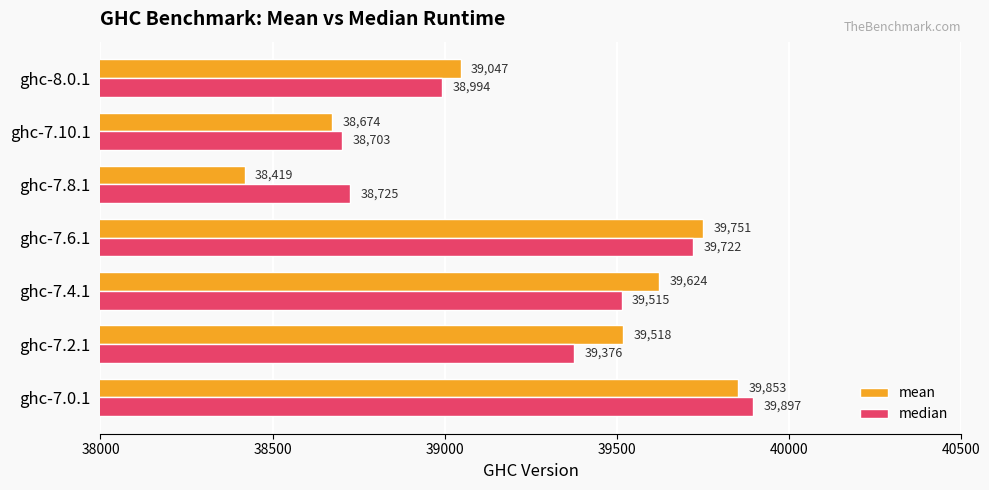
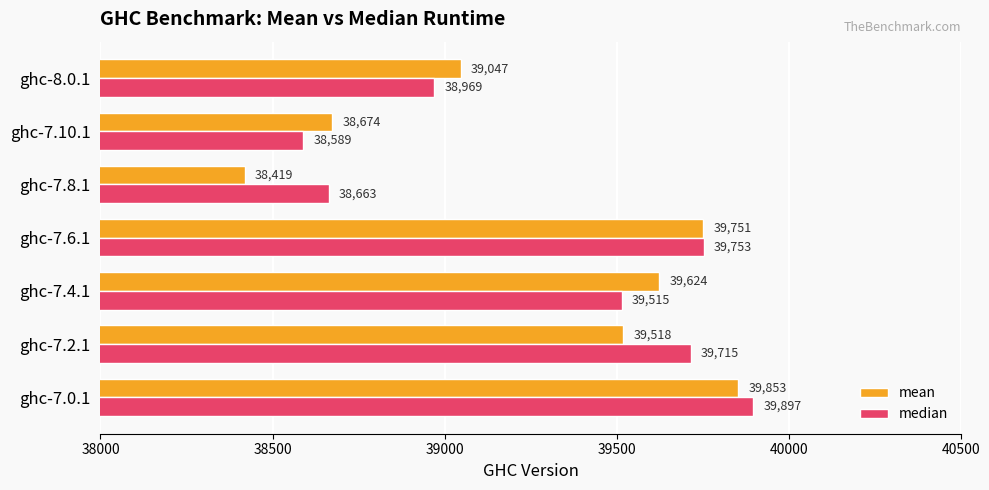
median, ghc-8.0.1: 38,994 -> 38,969
median, ghc-7.10.1: 38,703 -> 38,589
median, ghc-7.8.1: 38,725 -> 38,663
median, ghc-7.6.1: 39,722 -> 39,753
median, ghc-7.2.1: 39,376 -> 39,715
